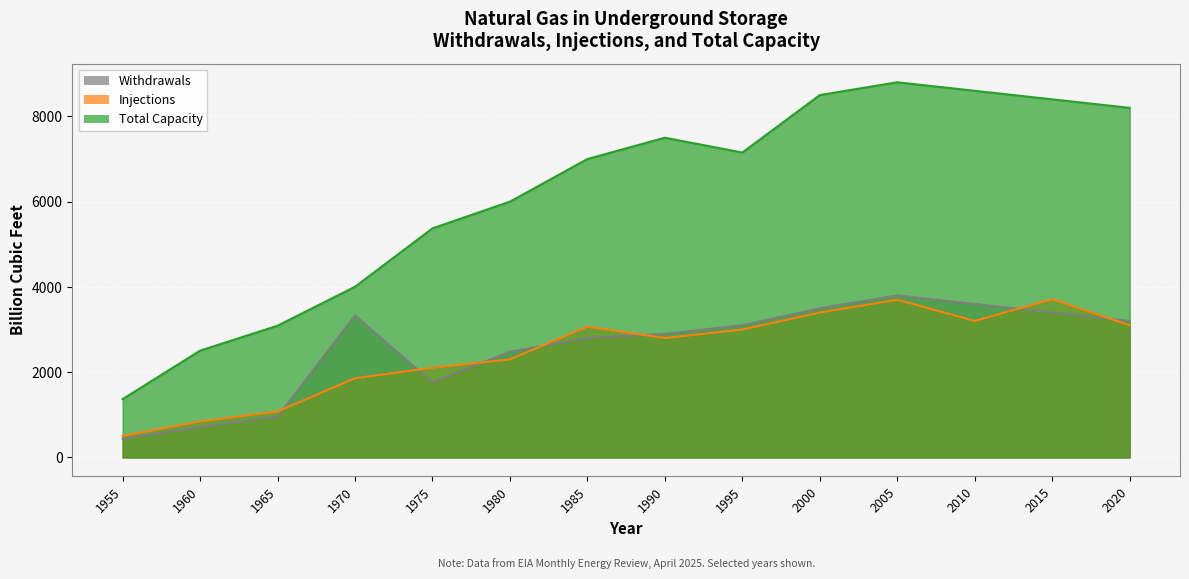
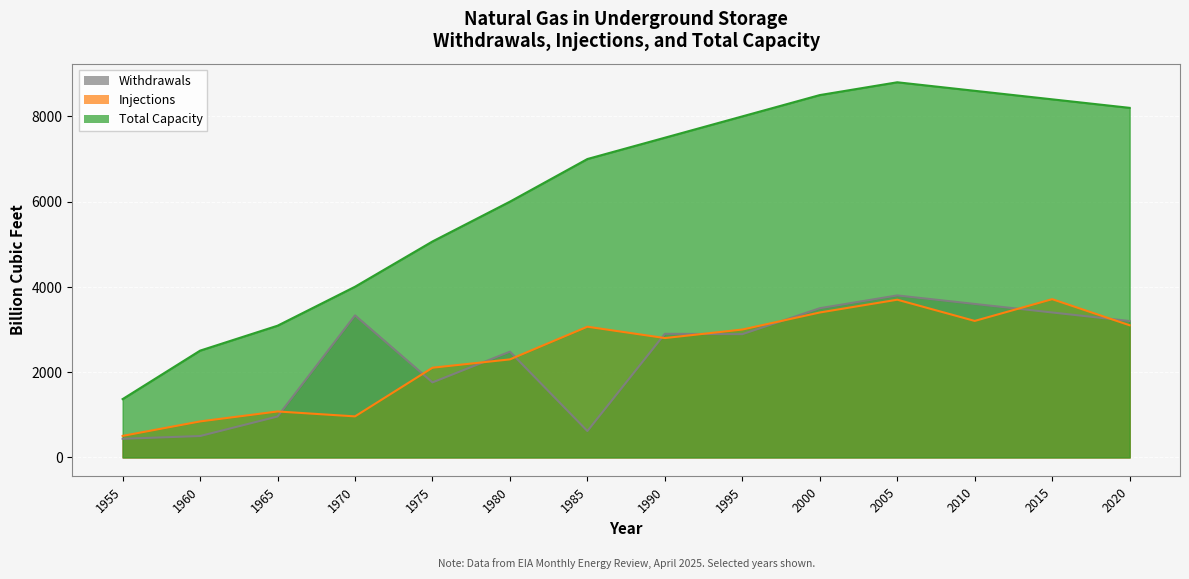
Withdrawals, 1960: 700 -> 500
Injections, 1970: 1900 -> 1000
Total Capacity, 1975: 5400 -> 5100
Withdrawals, 1985: 2800 -> 600
Withdrawals, 1995: 3100 -> 2900
Total Capacity, 1995: 7200 -> 8000
